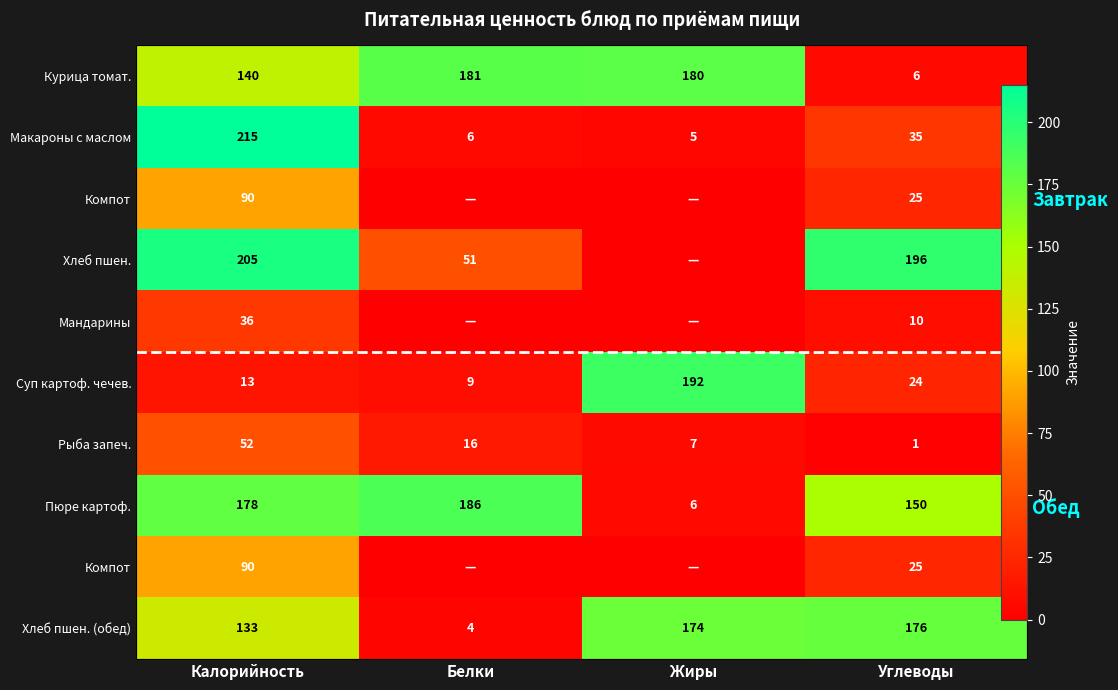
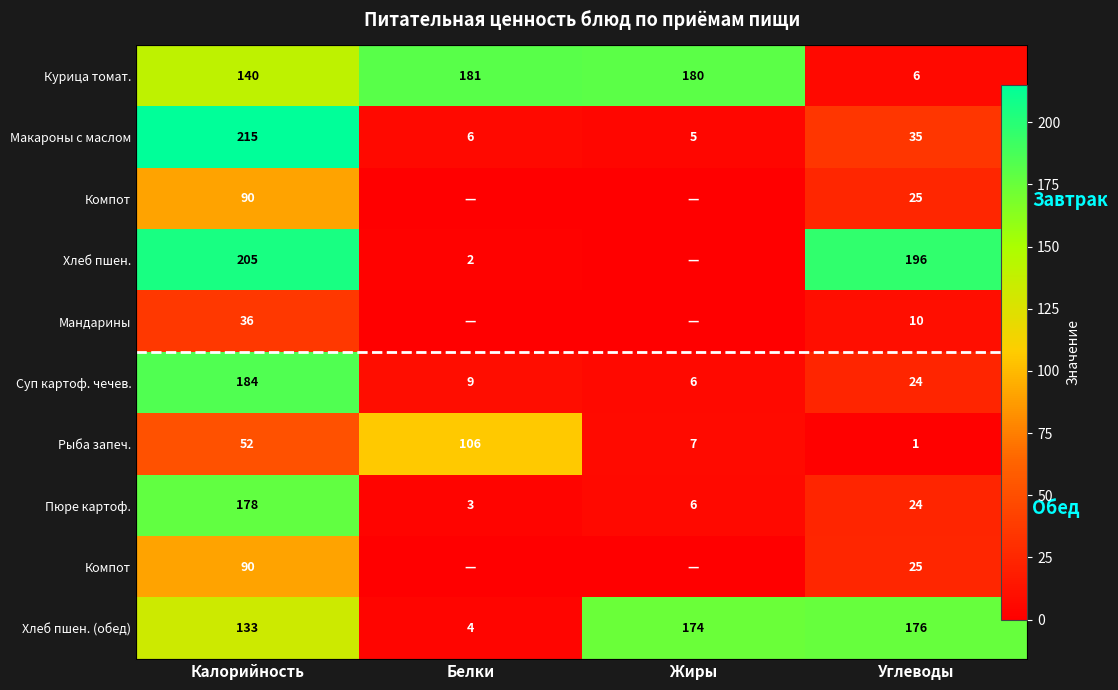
Хлеб пшен., Белки: 51 -> 2
Суп картоф. чечев., Калорийность: 13 -> 184
Суп картоф. чечев., Жиры: 192 -> 6
Рыба запеч., Белки: 16 -> 106
Пюре картоф., Белки: 186 -> 3
Пюре картоф., Углеводы: 150 -> 24
